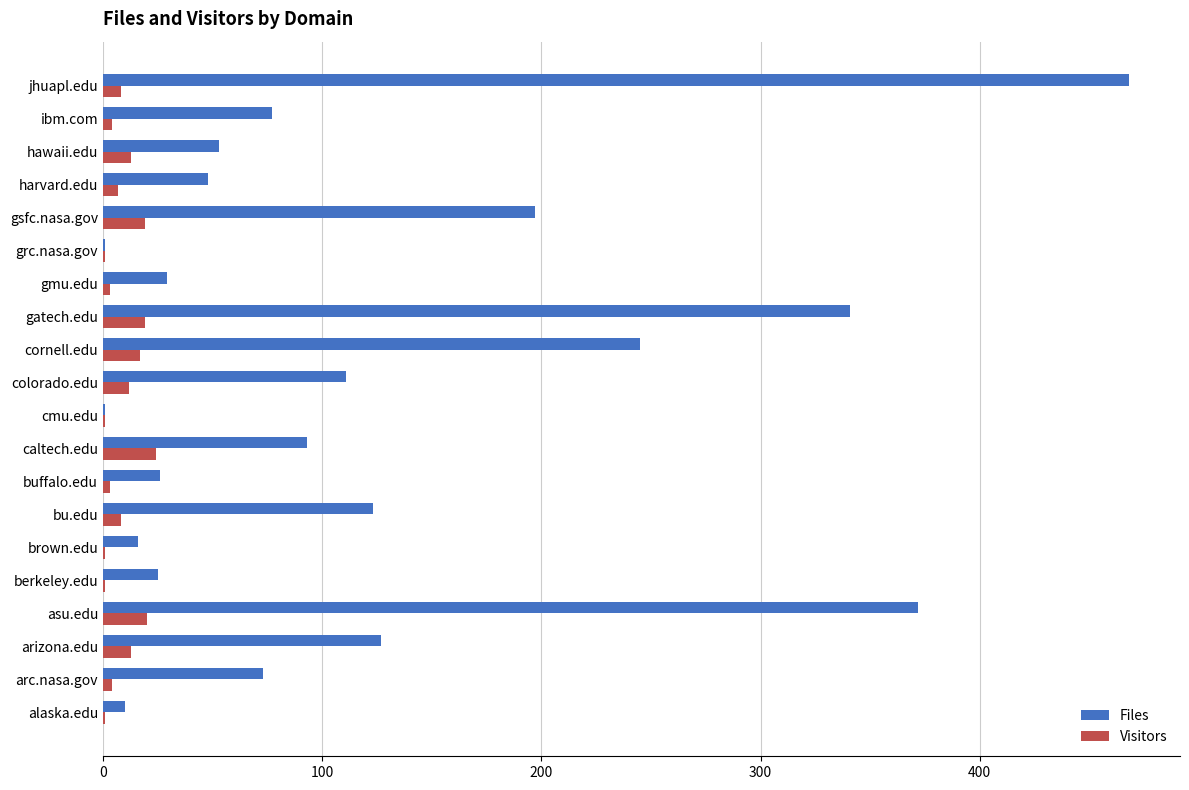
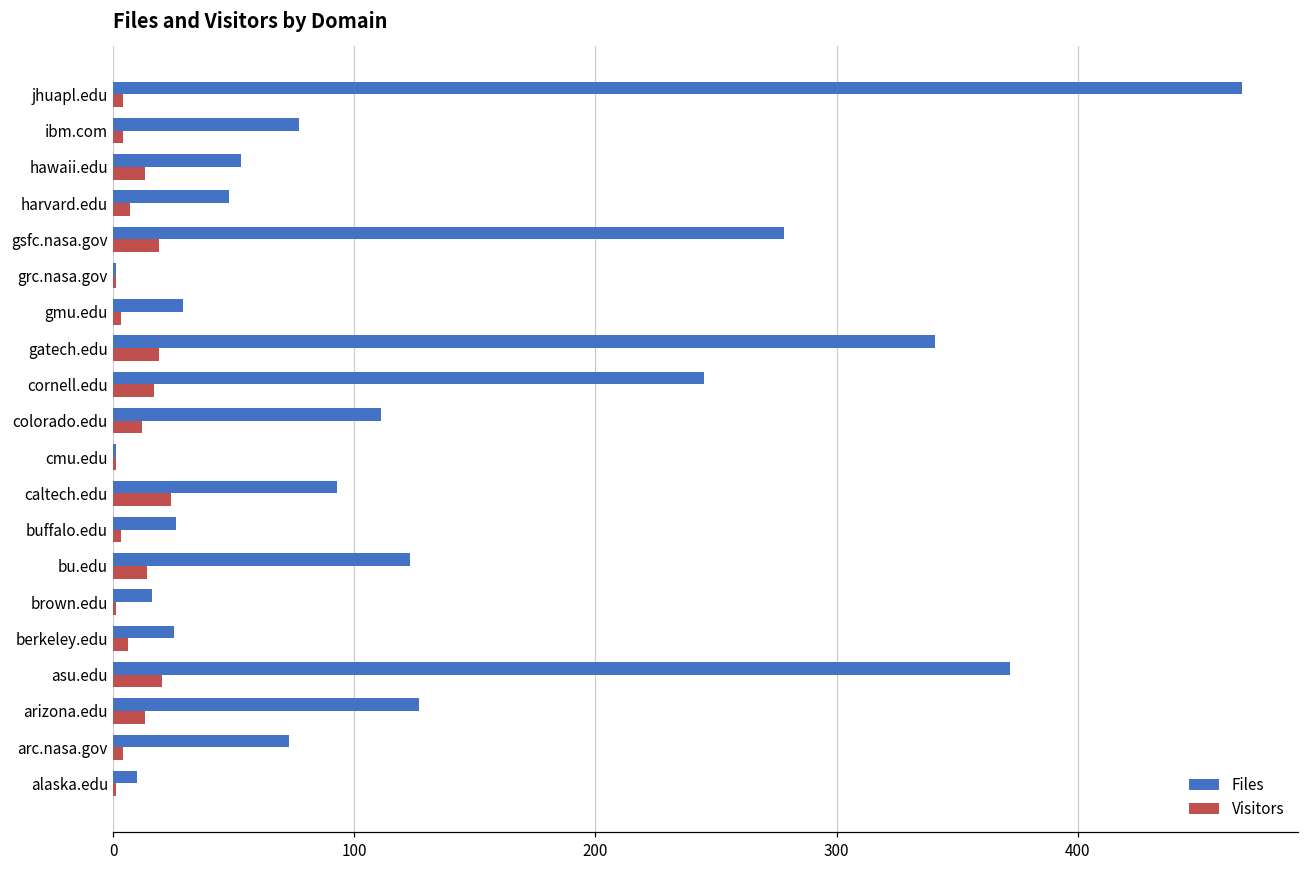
Visitors, jhuapl.edu: 8 -> 4
Files, gsfc.nasa.gov: 197 -> 278
Visitors, bu.edu: 8 -> 14
Visitors, berkeley.edu: 1 -> 6
